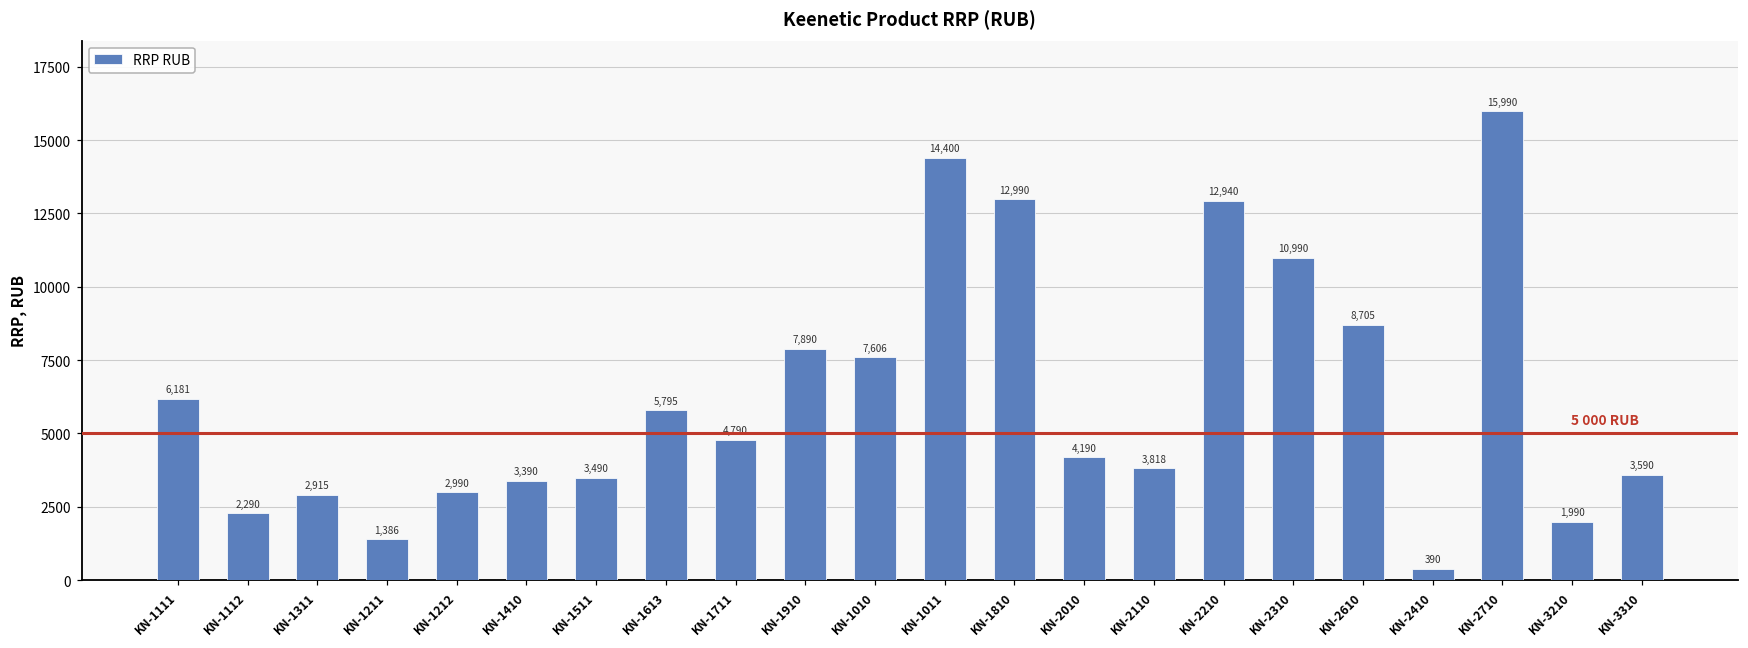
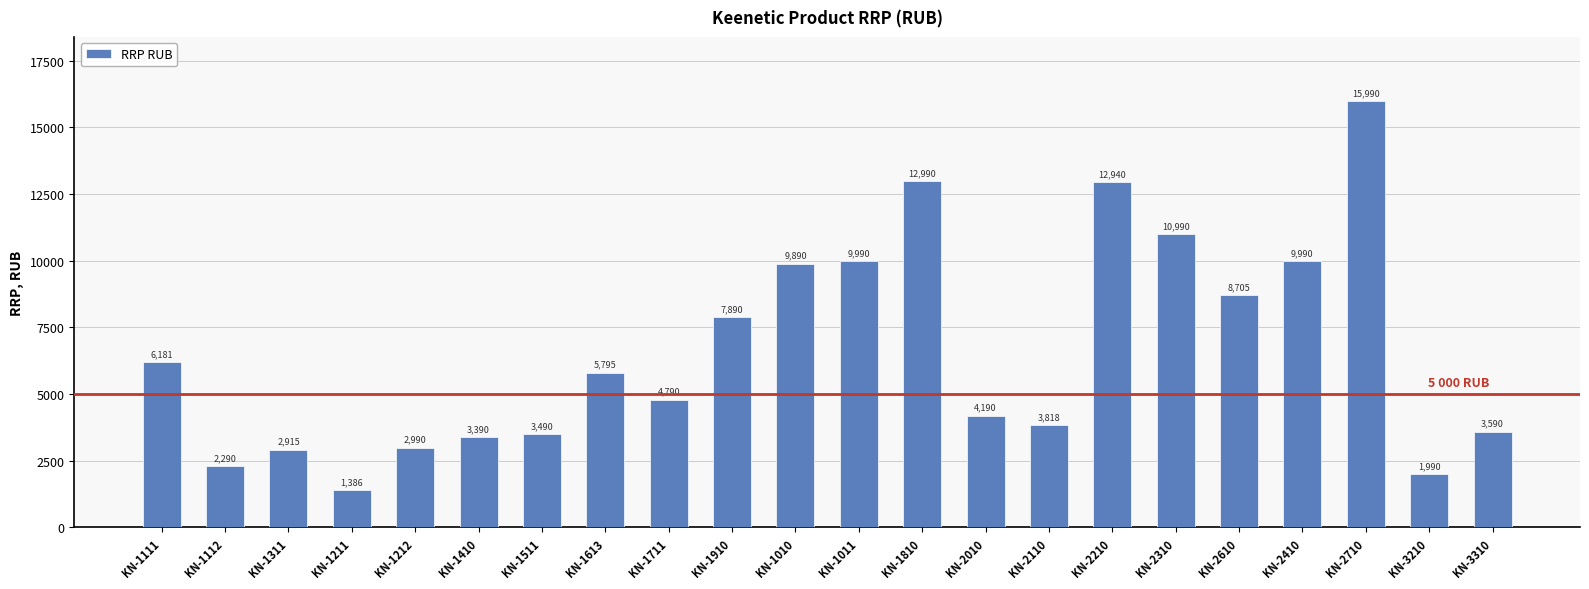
KN-1010: 7,606 -> 9,890
KN-1011: 14,400 -> 9,990
KN-2410: 390 -> 9,990
